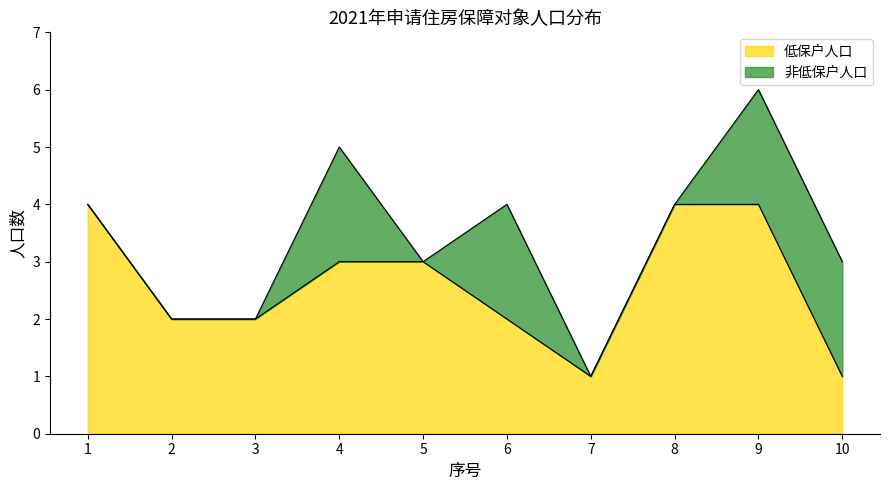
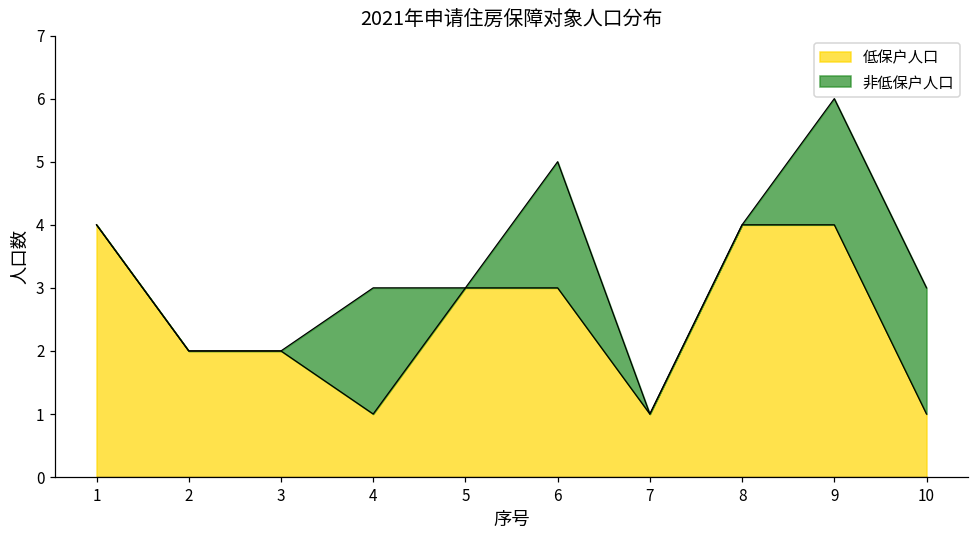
低保户人口, 4: 3 -> 1
低保户人口, 6: 2 -> 3
